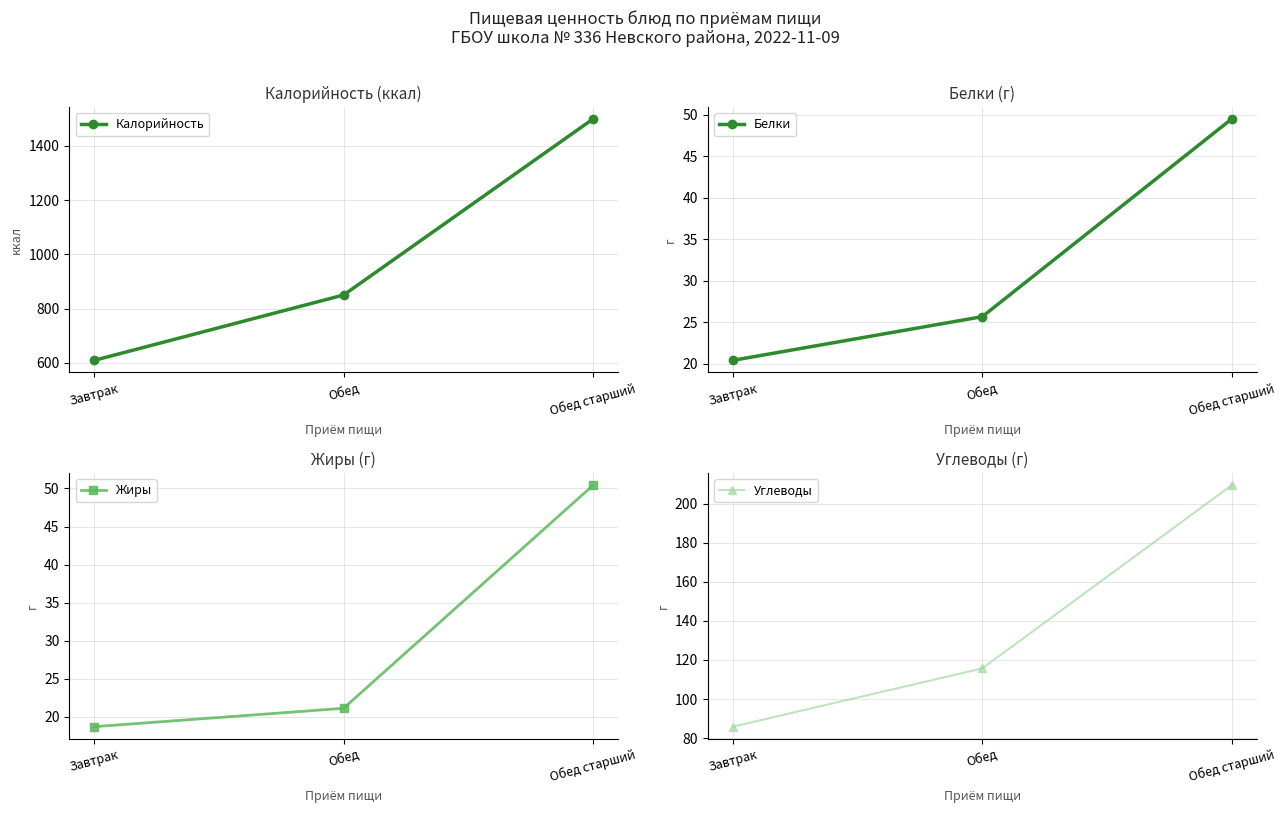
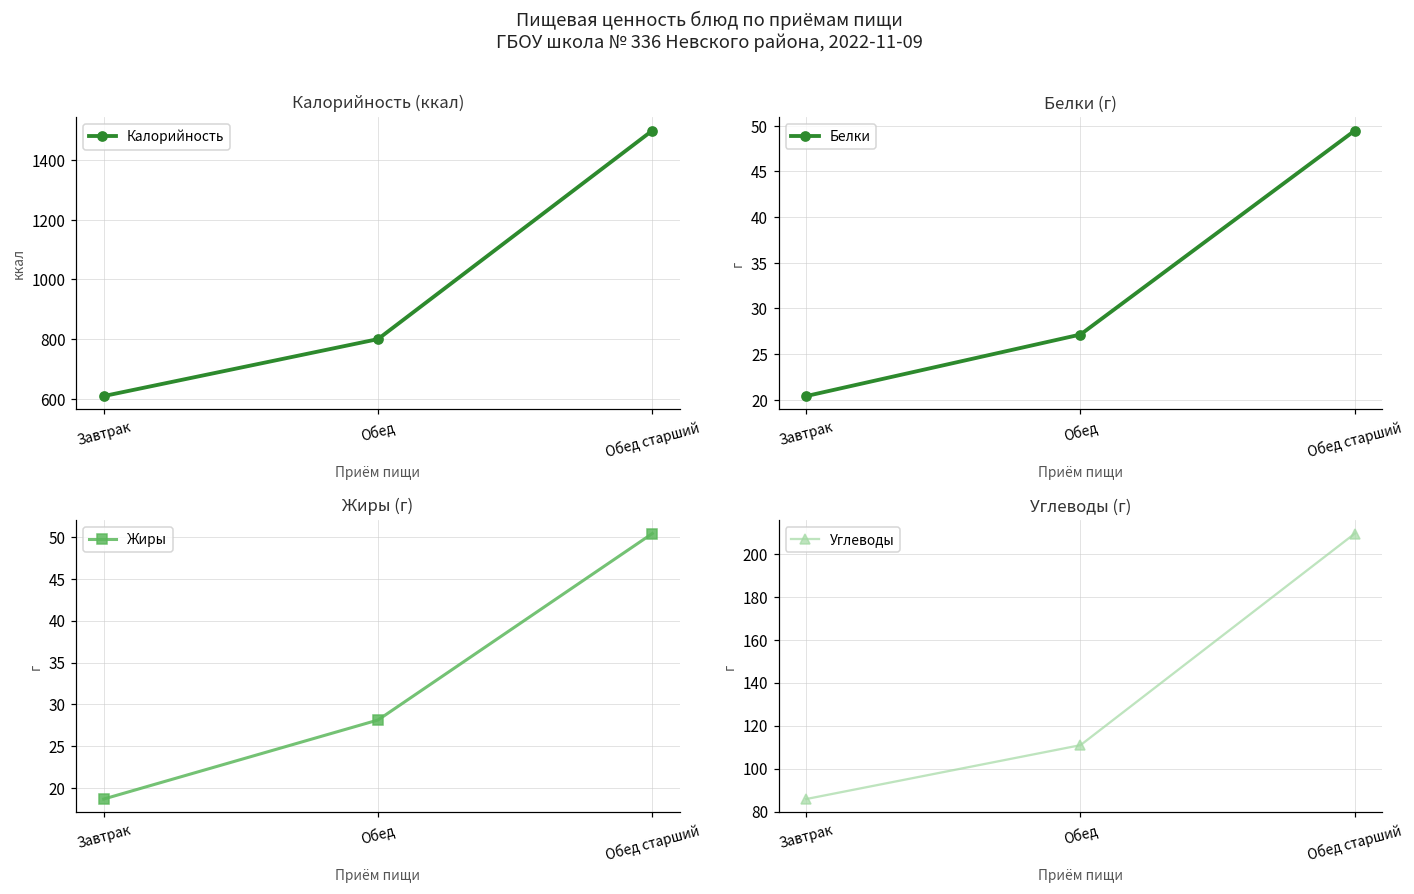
Калорийность (ккал), Обед: 850 -> 800
Белки (г), Обед: 26 -> 27
Жиры (г), Обед: 21 -> 28
Углеводы (г), Обед: 116 -> 111
